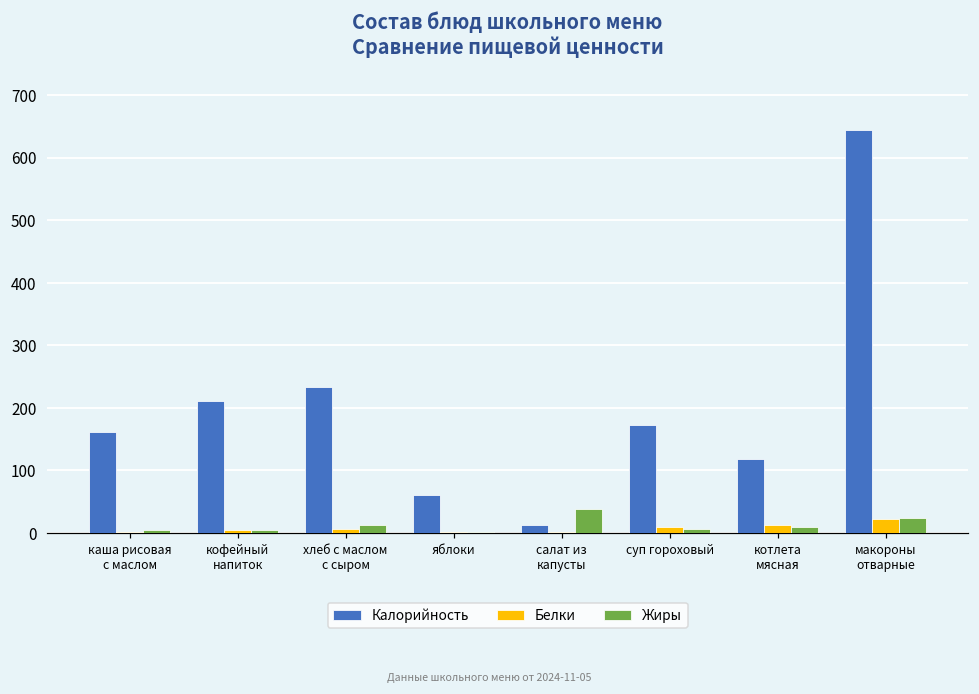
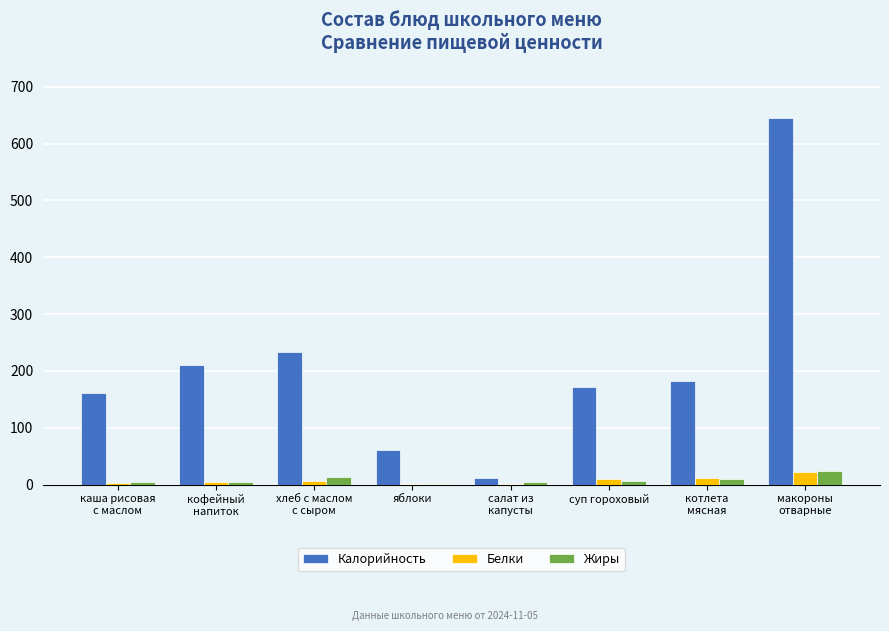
Жиры, салат из капусты: 40 -> 10
Калорийность, котлета мясная: 120 -> 180
